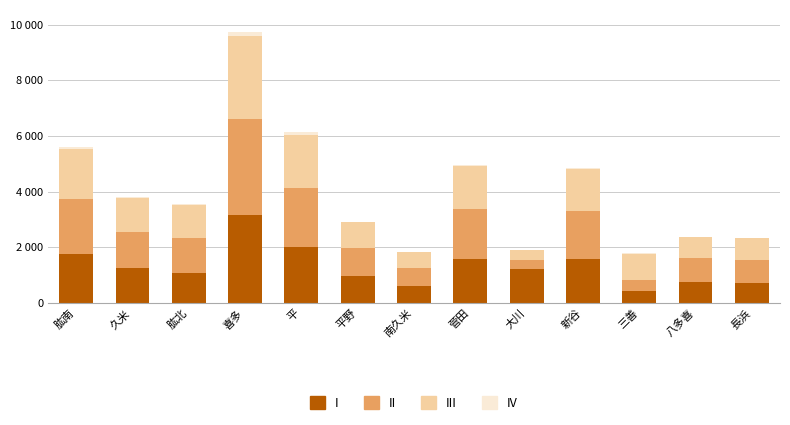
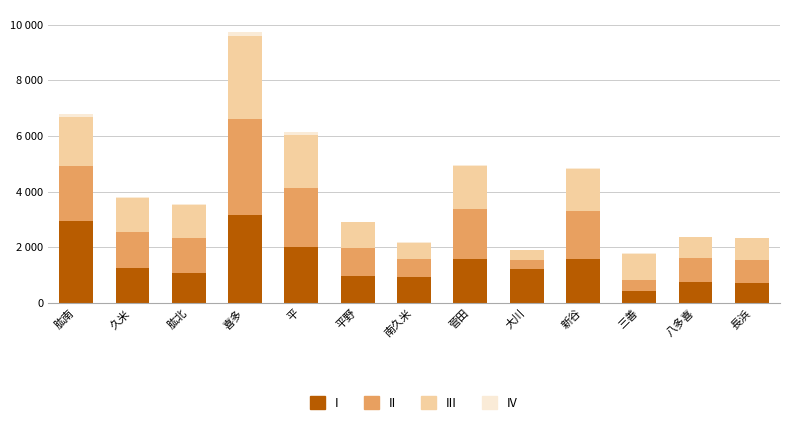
I, 肱南: 1800 -> 2900
I, 南久米: 600 -> 1000
